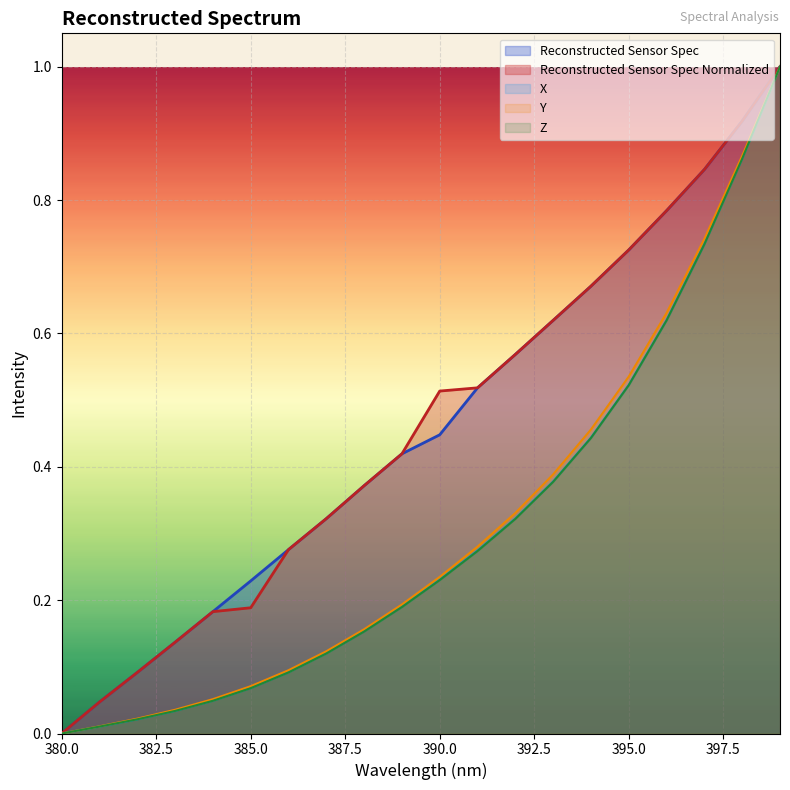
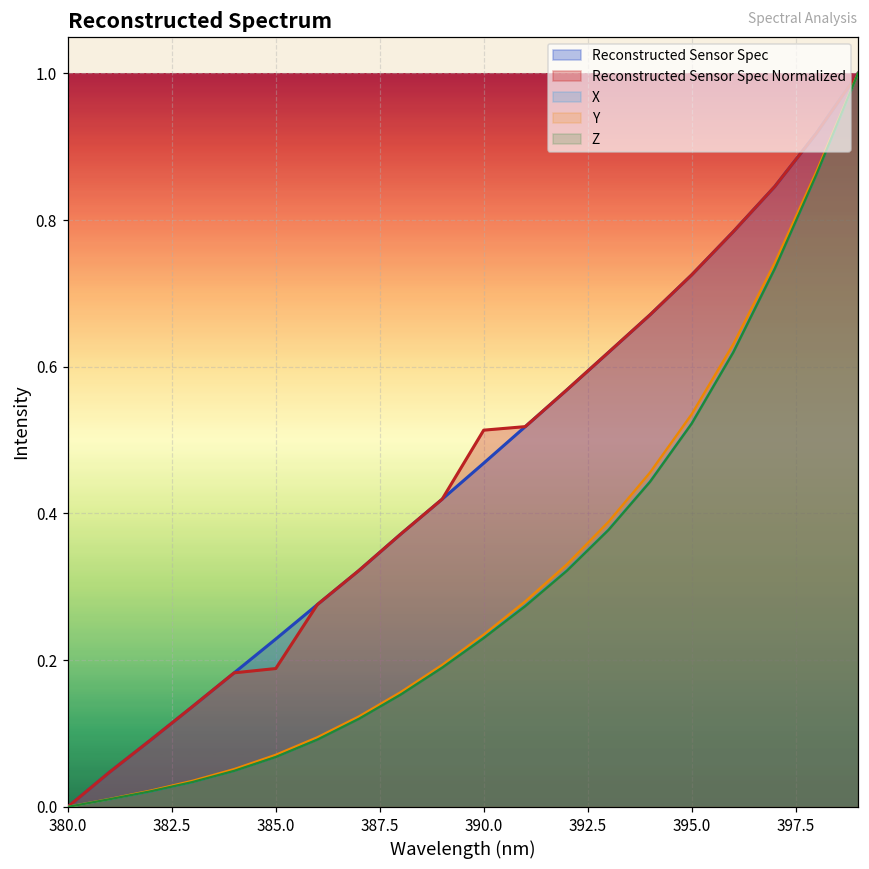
Reconstructed Sensor Spec, 390.0: 0.45 -> 0.47
